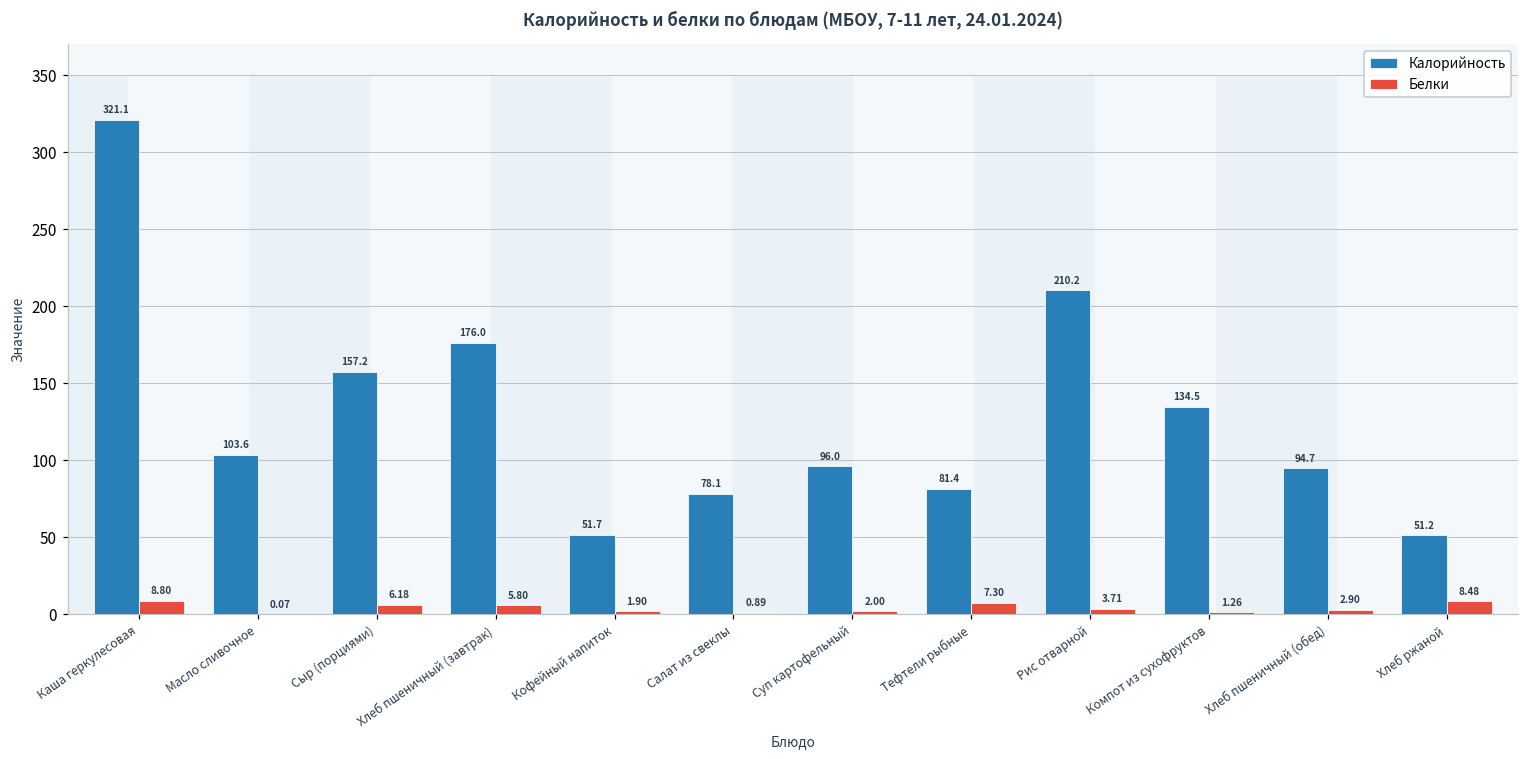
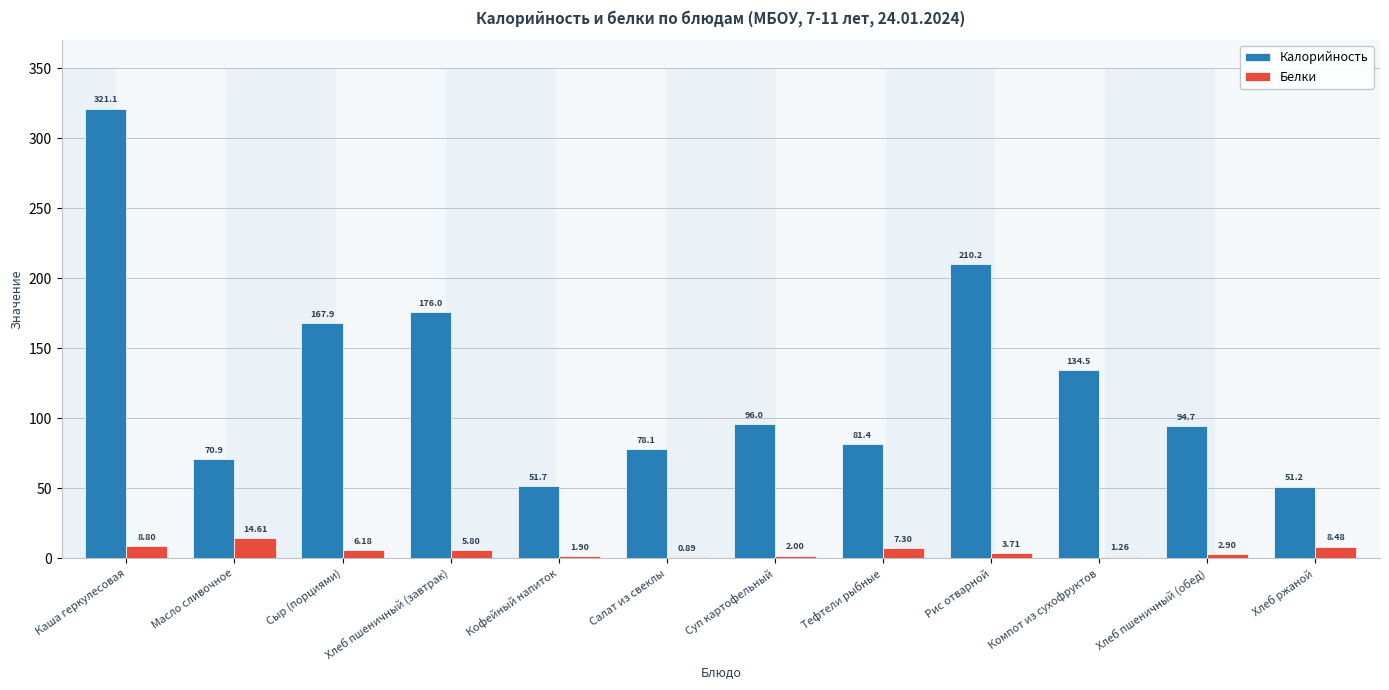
Калорийность, Масло сливочное: 103.6 -> 70.9
Белки, Масло сливочное: 0.07 -> 14.61
Калорийность, Сыр (порциями): 157.2 -> 167.9
